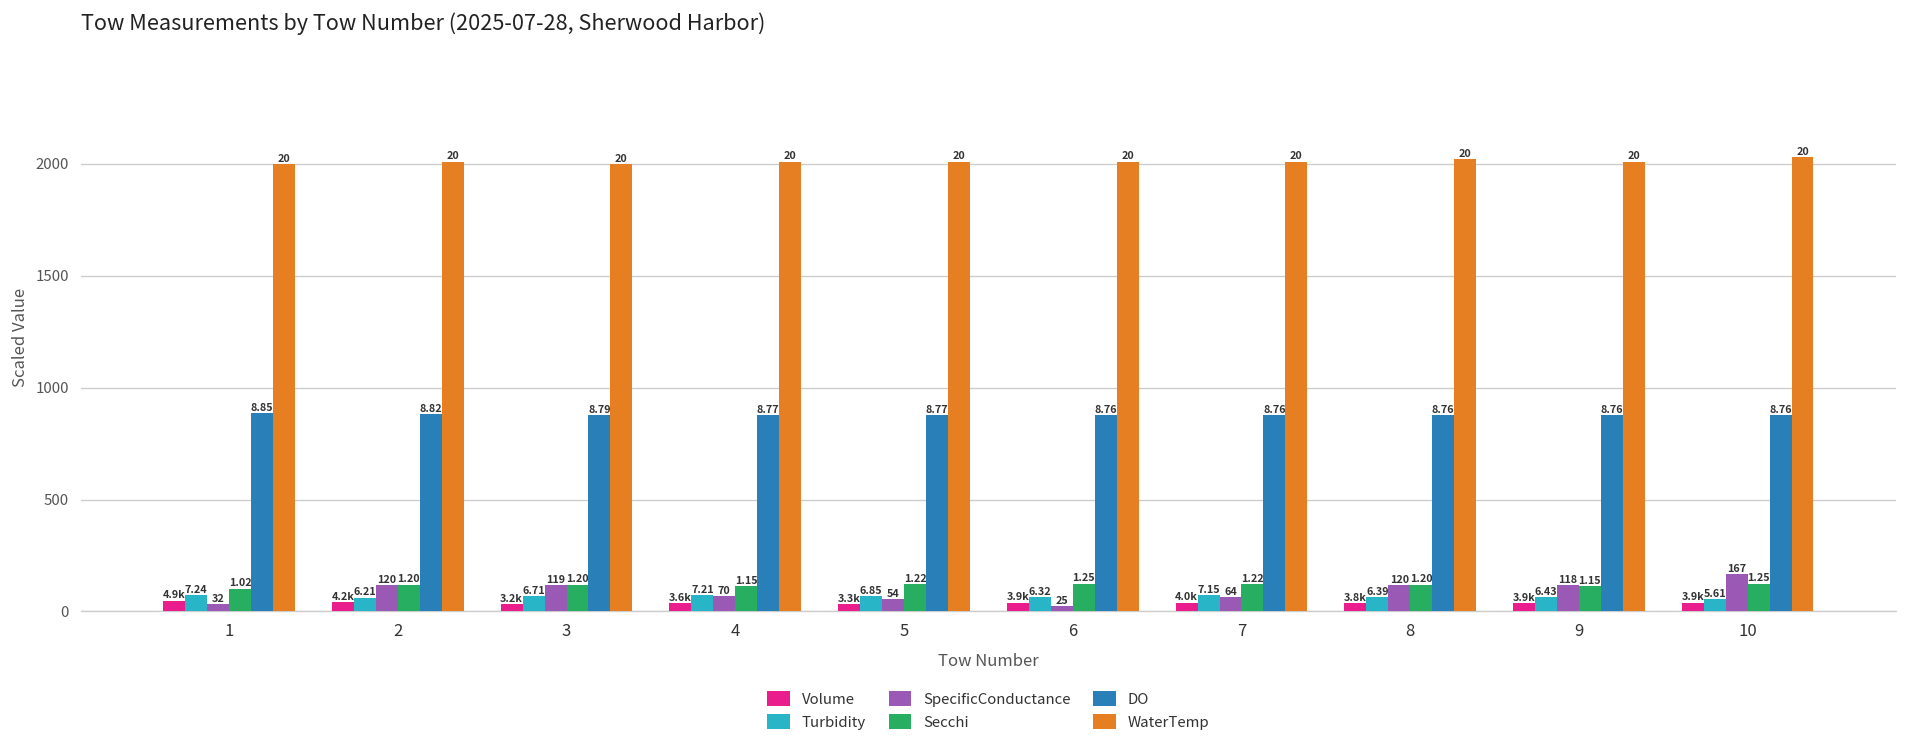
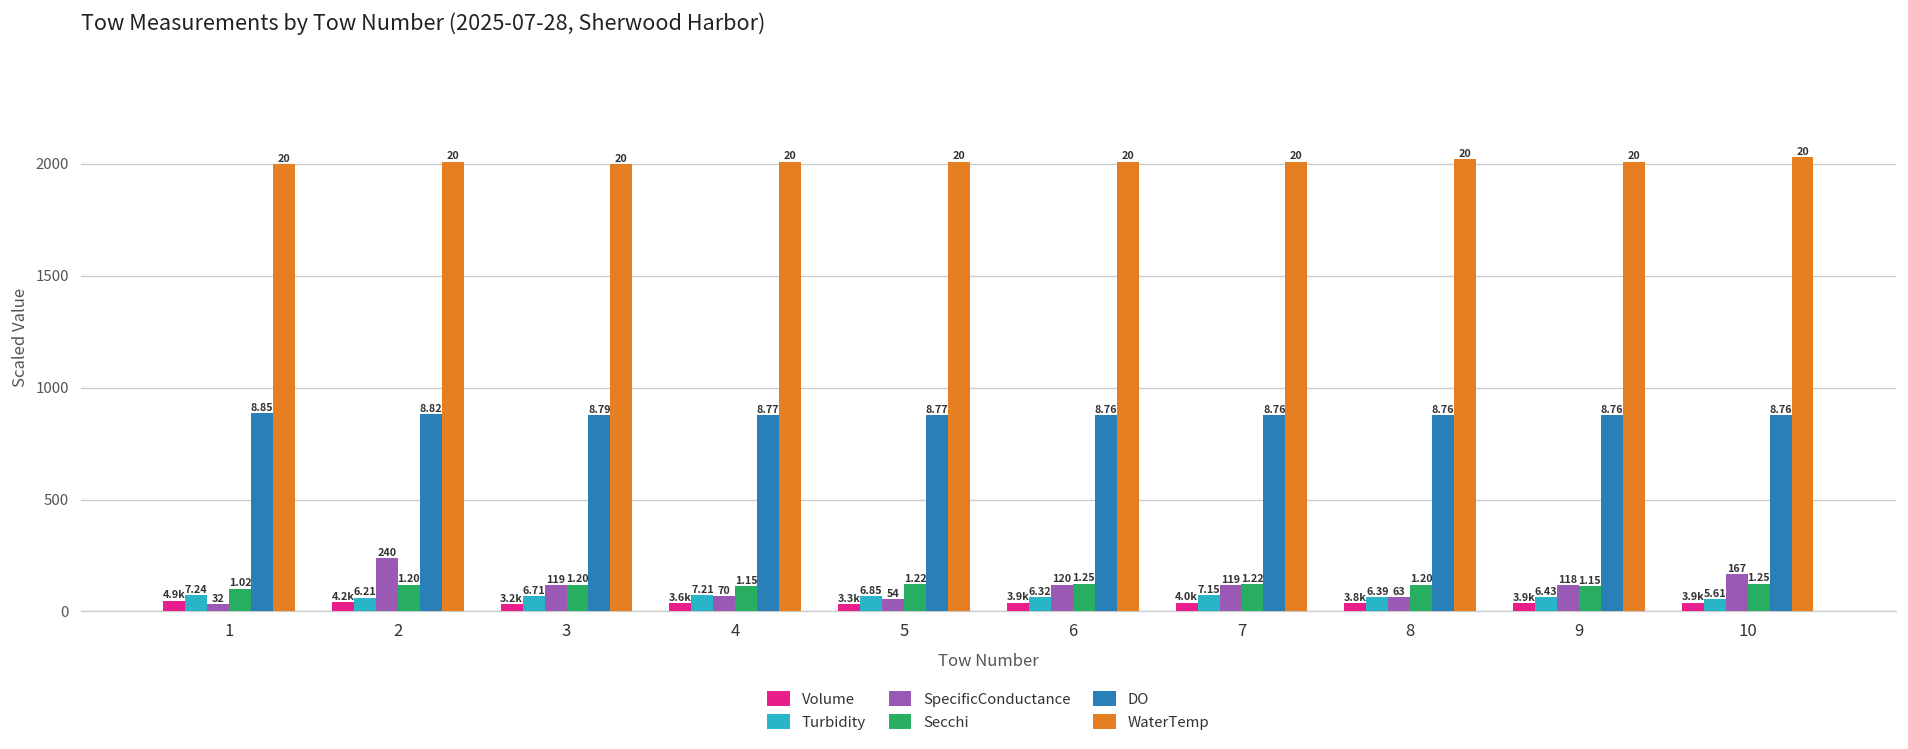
SpecificConductance, 2: 120 -> 240
SpecificConductance, 6: 25 -> 120
SpecificConductance, 7: 64 -> 119
SpecificConductance, 8: 120 -> 63
